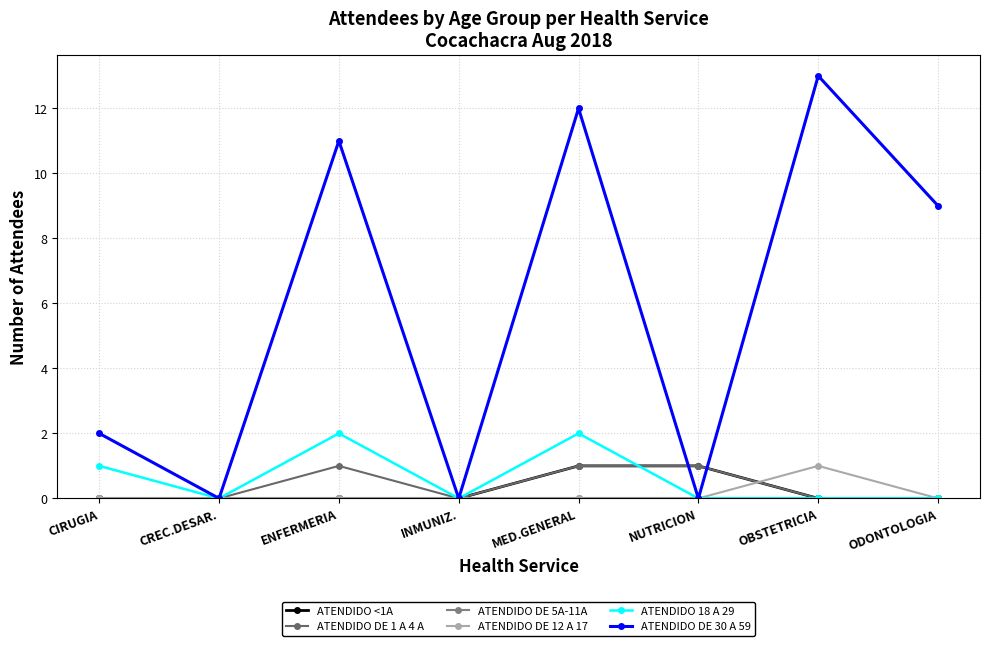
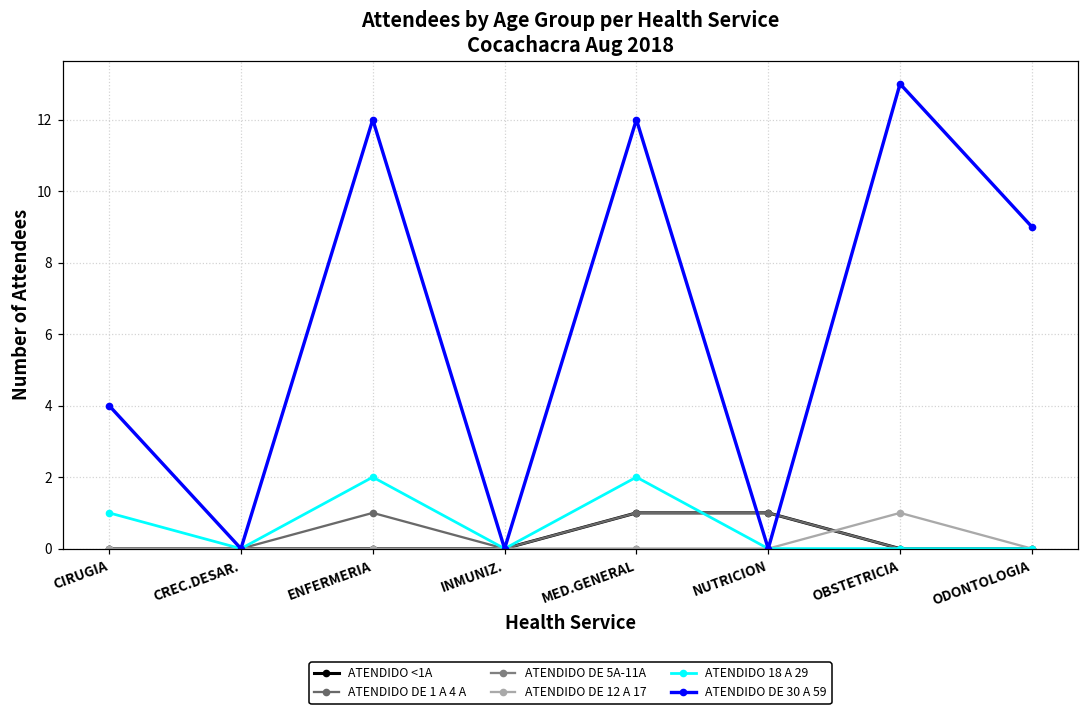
ATENDIDO DE 30 A 59, CIRUGIA: 2 -> 4
ATENDIDO DE 30 A 59, ENFERMERIA: 11 -> 12
